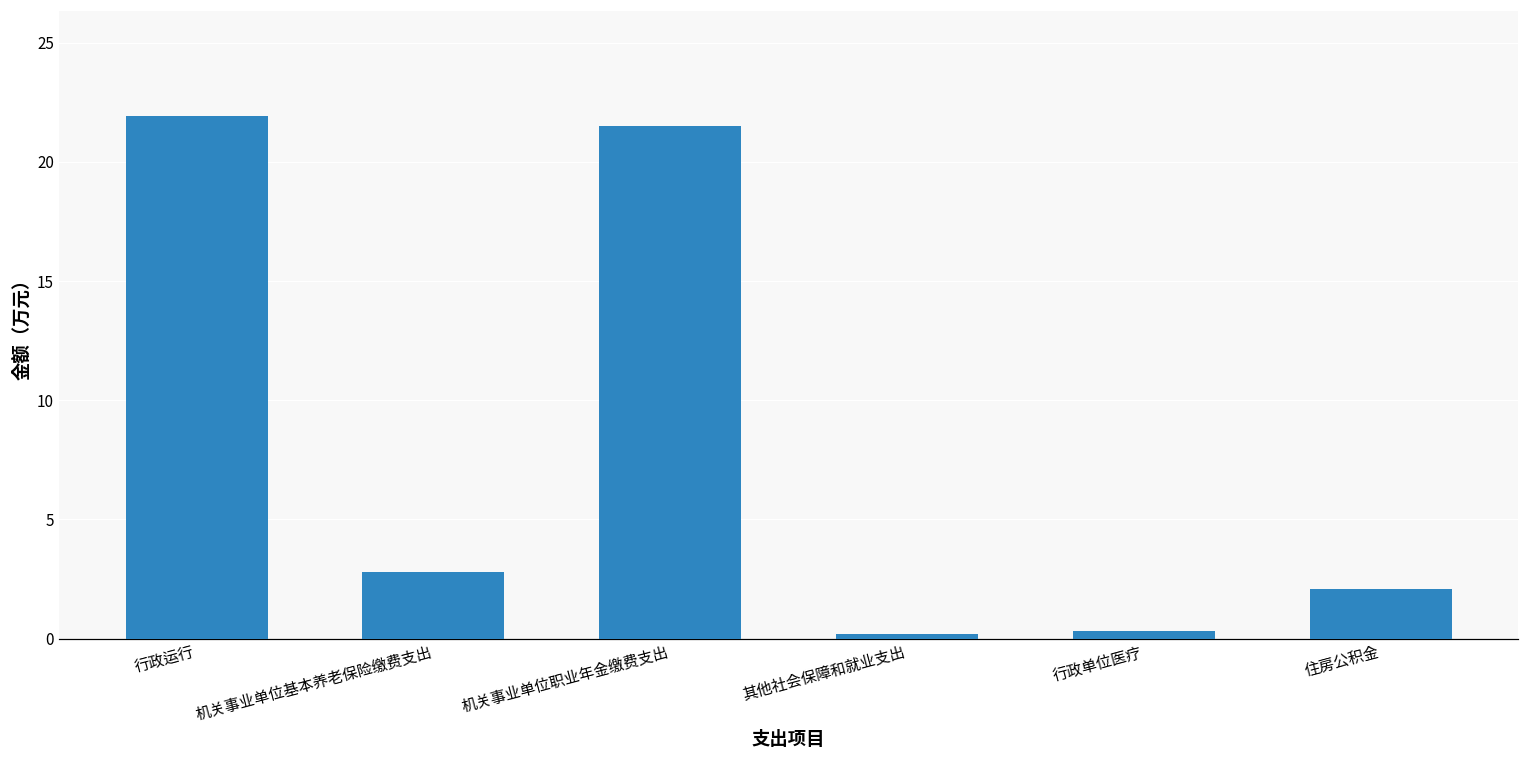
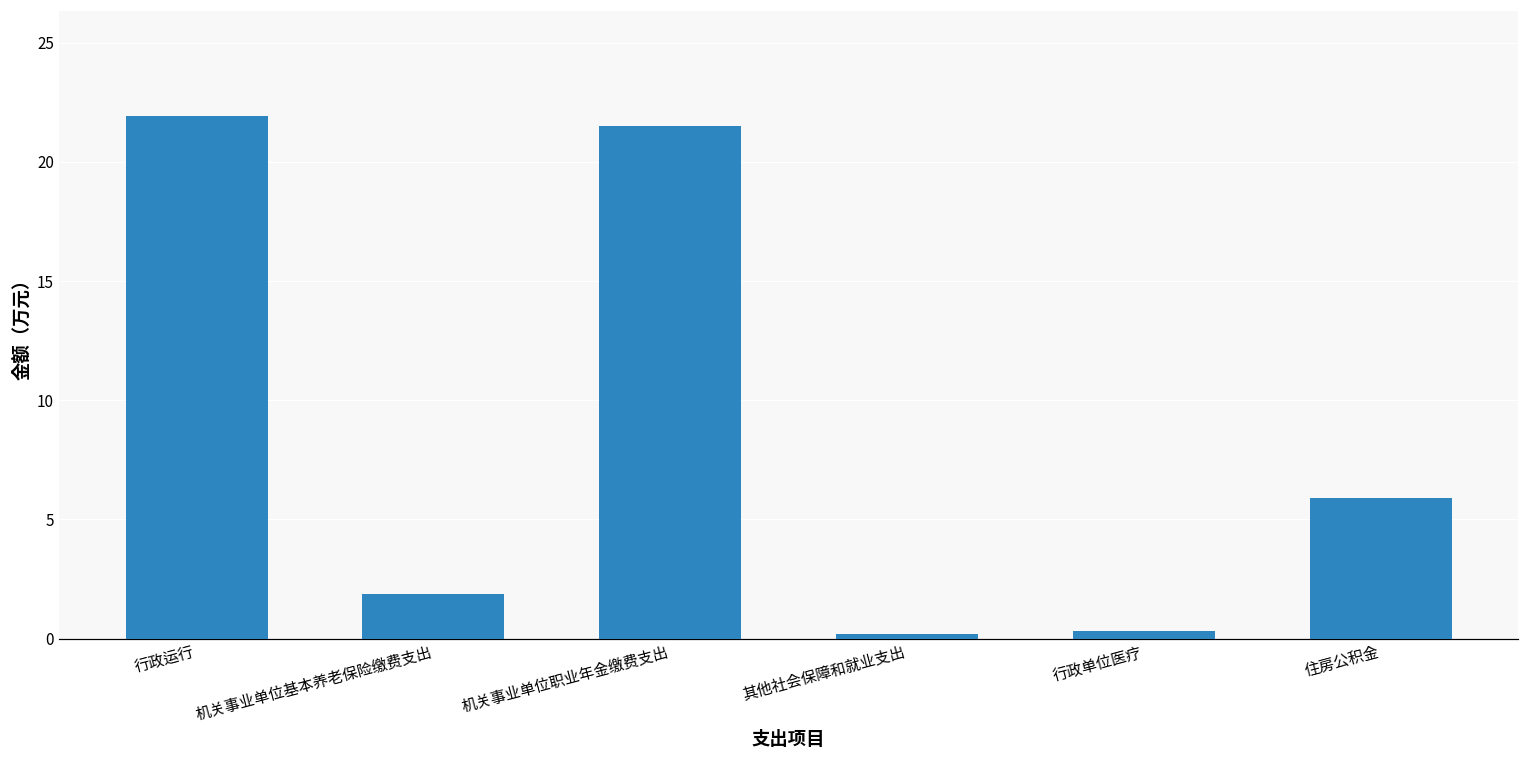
机关事业单位基本养老保险缴费支出: 2.8 -> 1.9
住房公积金: 2.1 -> 5.9
